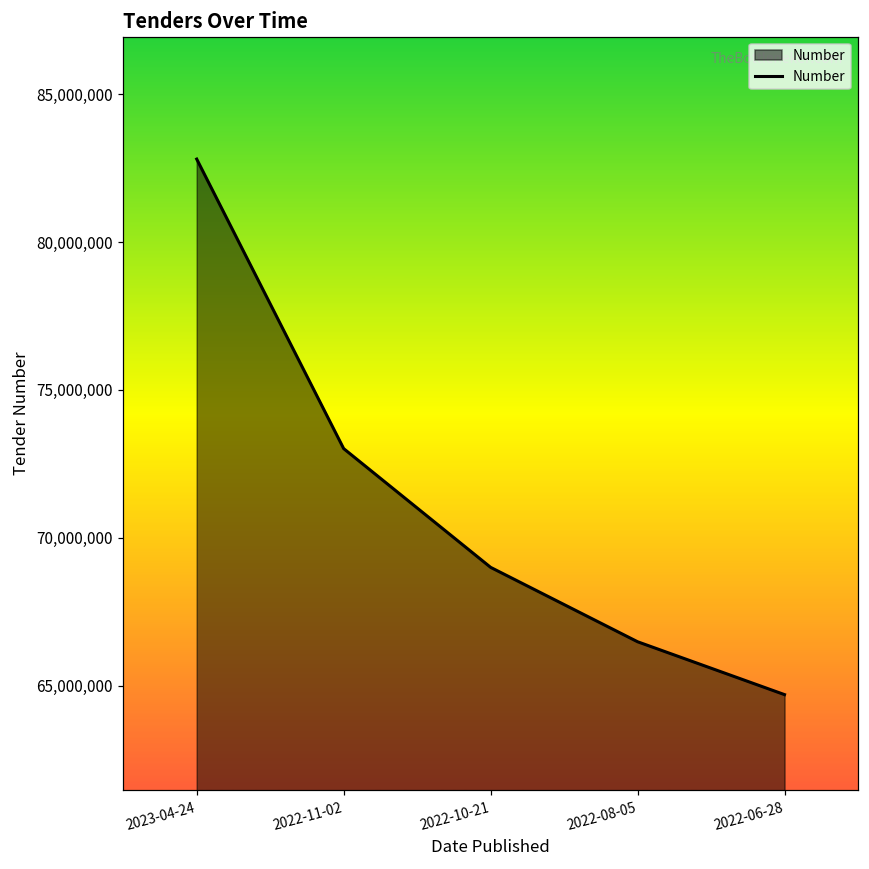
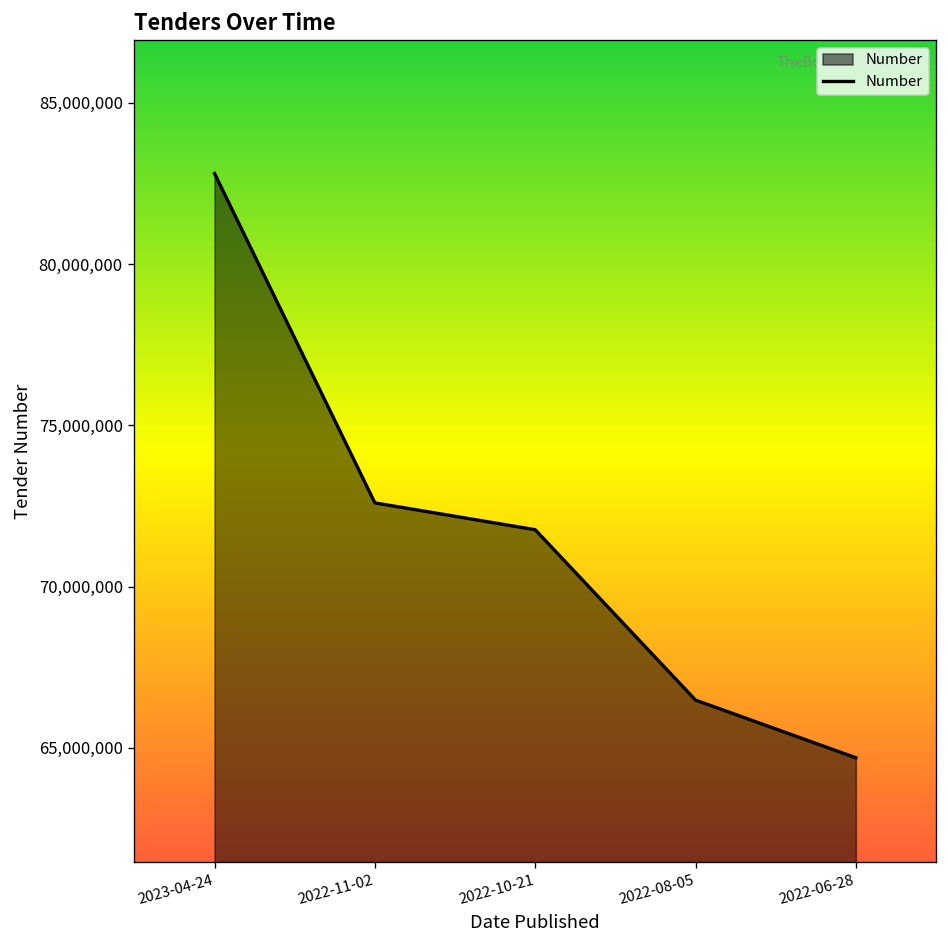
2022-11-02: 73,000,000 -> 72,600,000
2022-10-21: 69,000,000 -> 71,800,000
